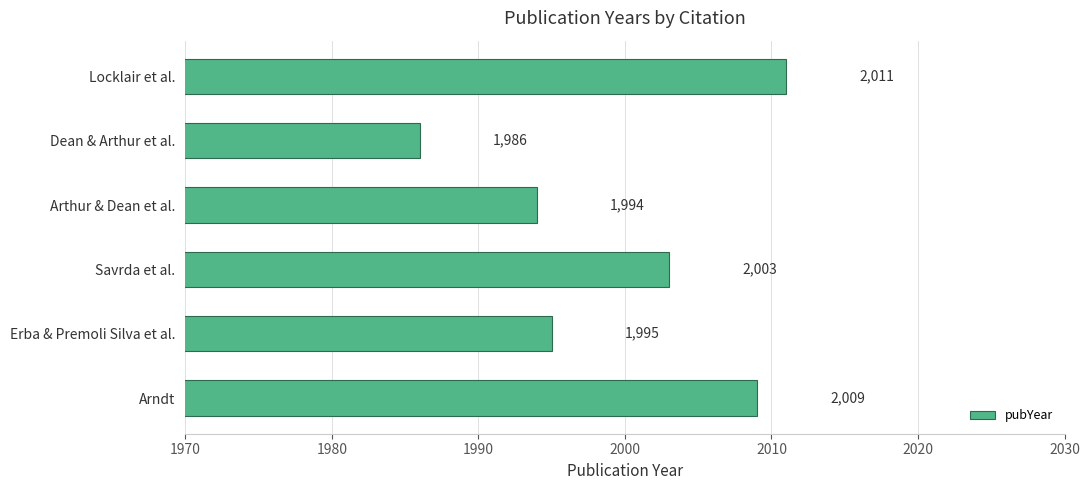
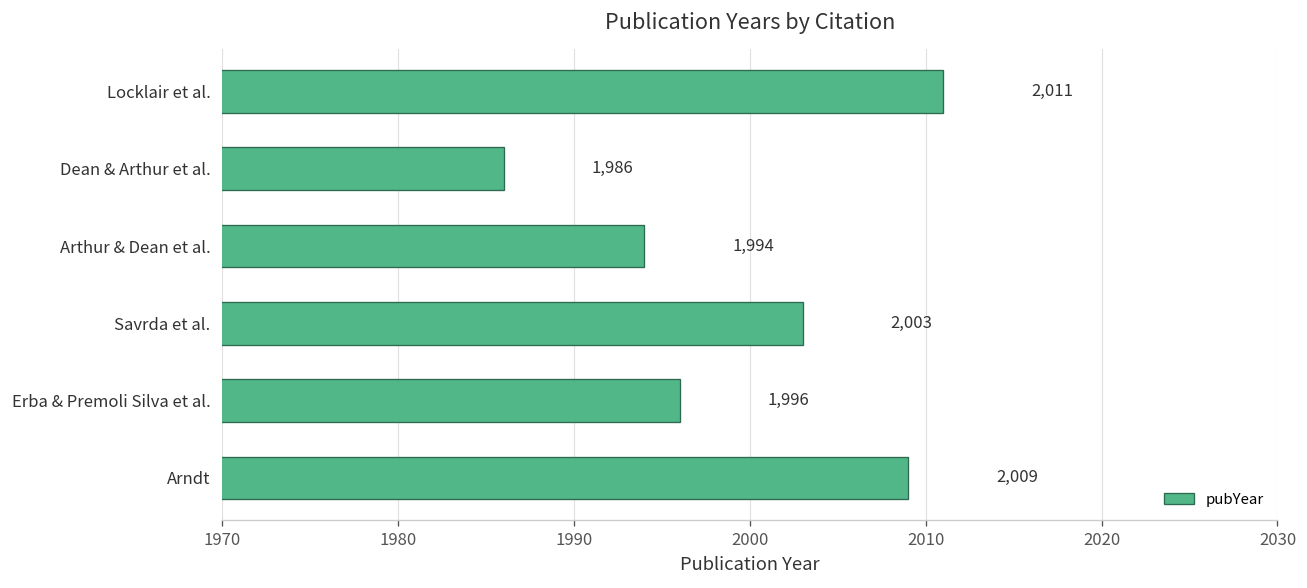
Erba & Premoli Silva et al.: 1,995 -> 1,996
